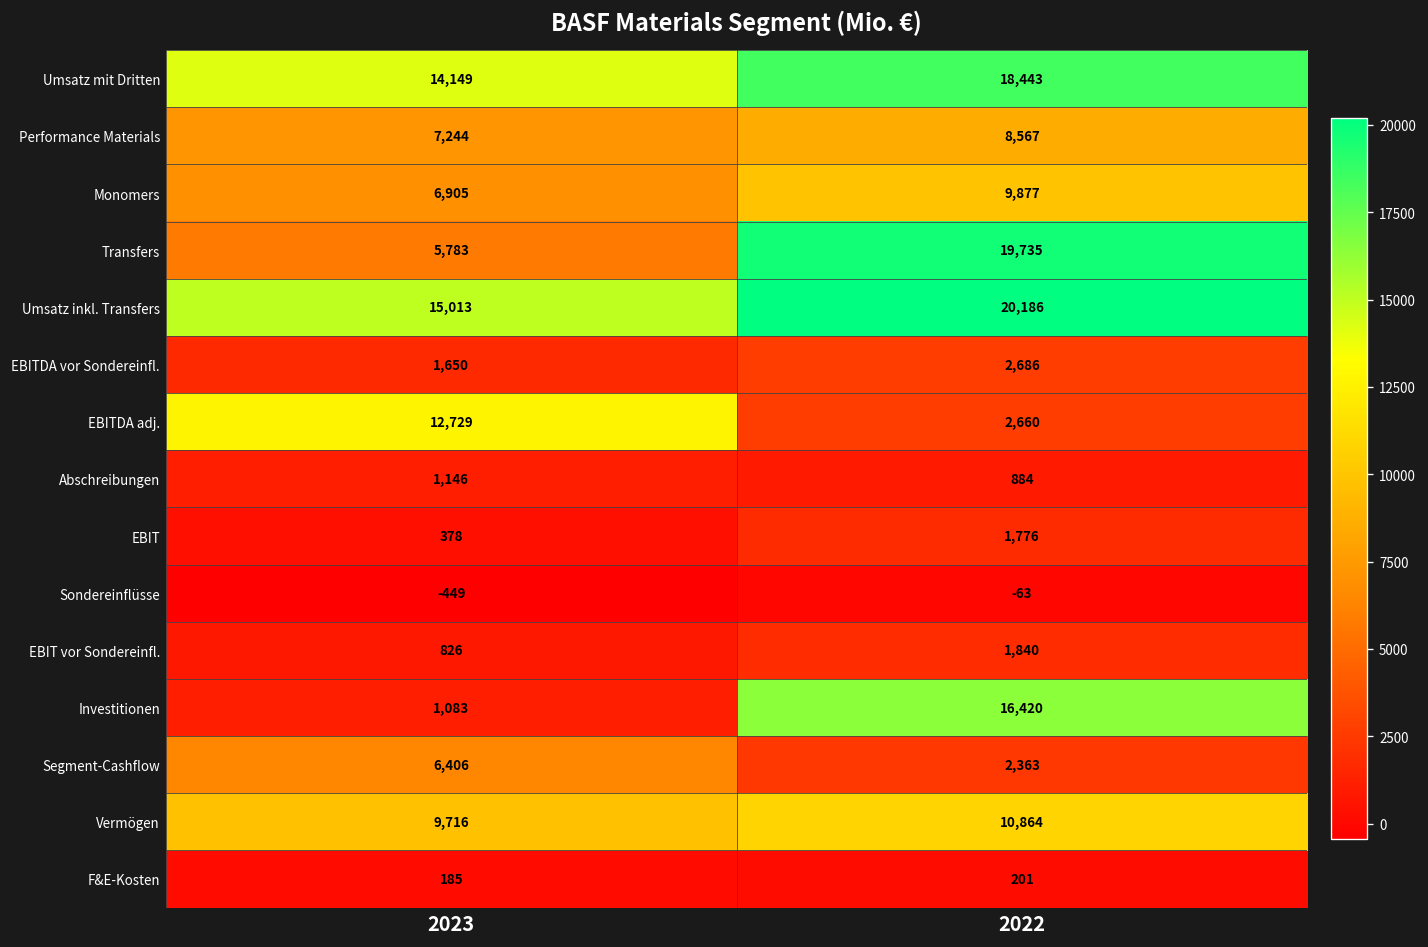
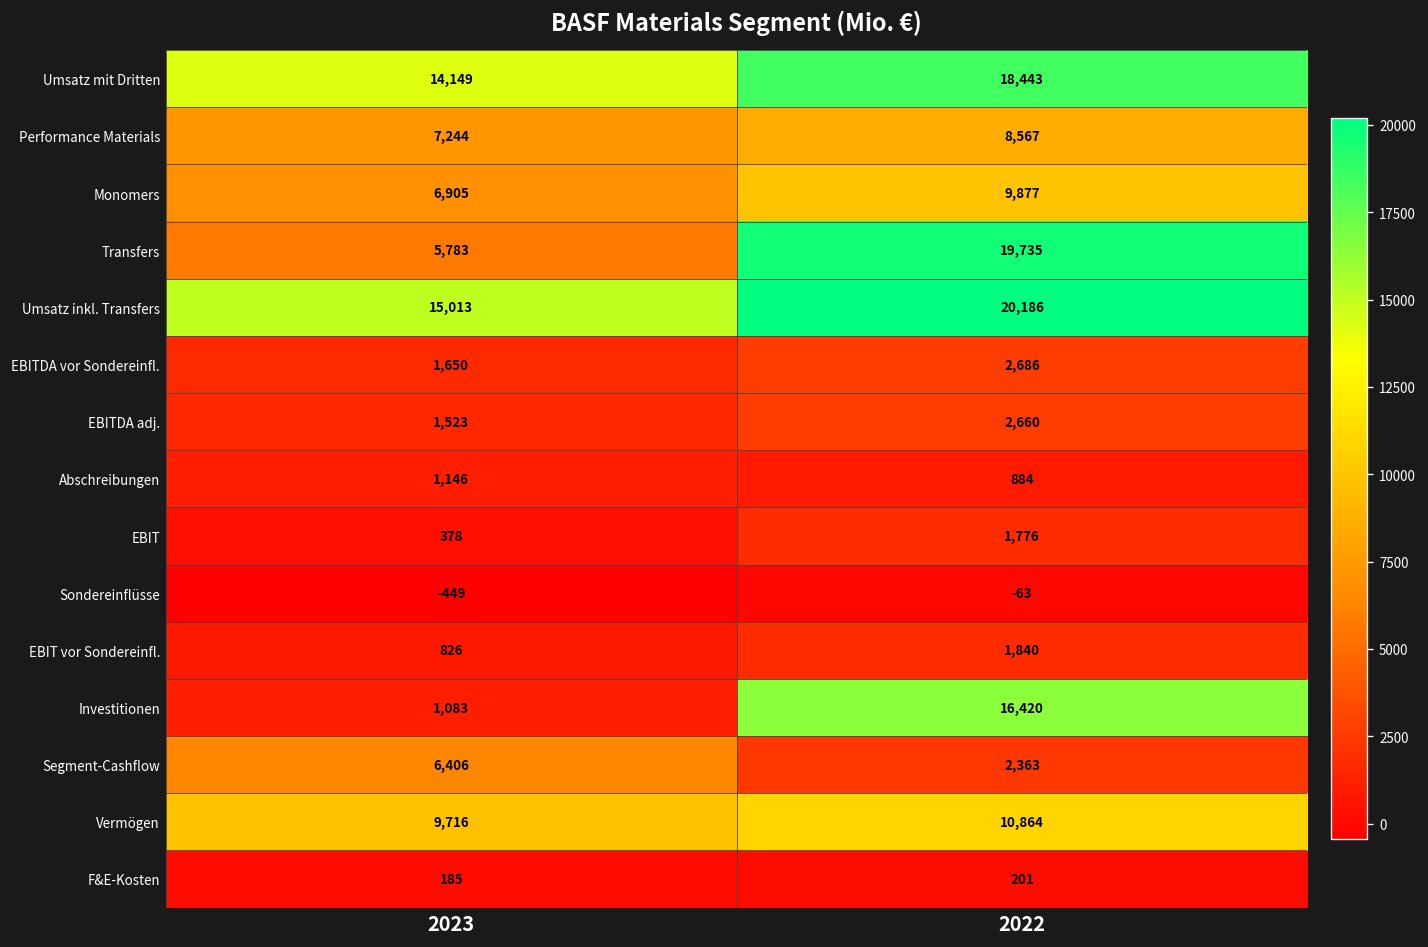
EBITDA adj., 2023: 12,729 -> 1,523
